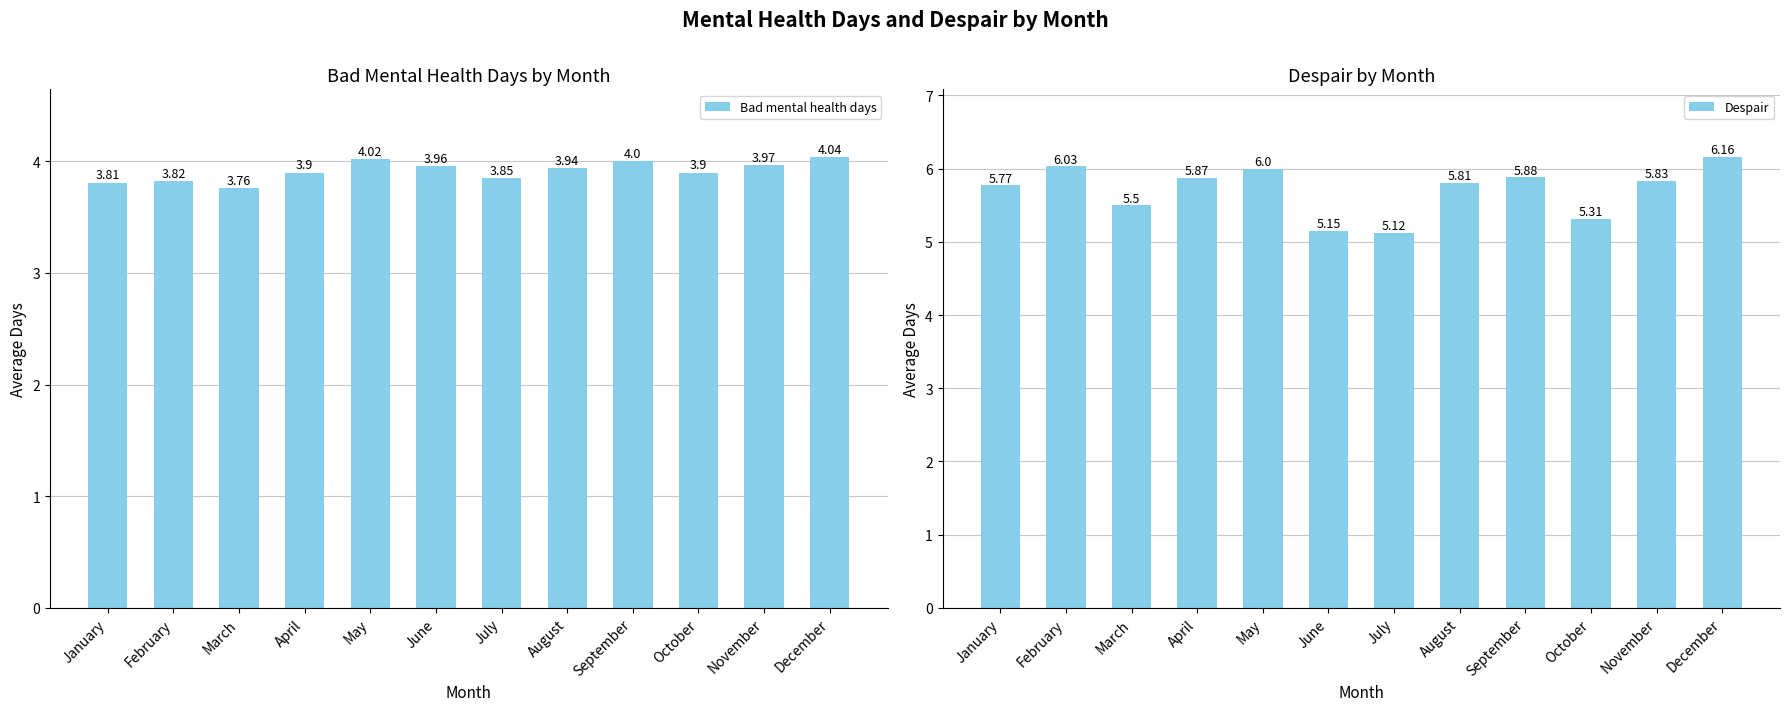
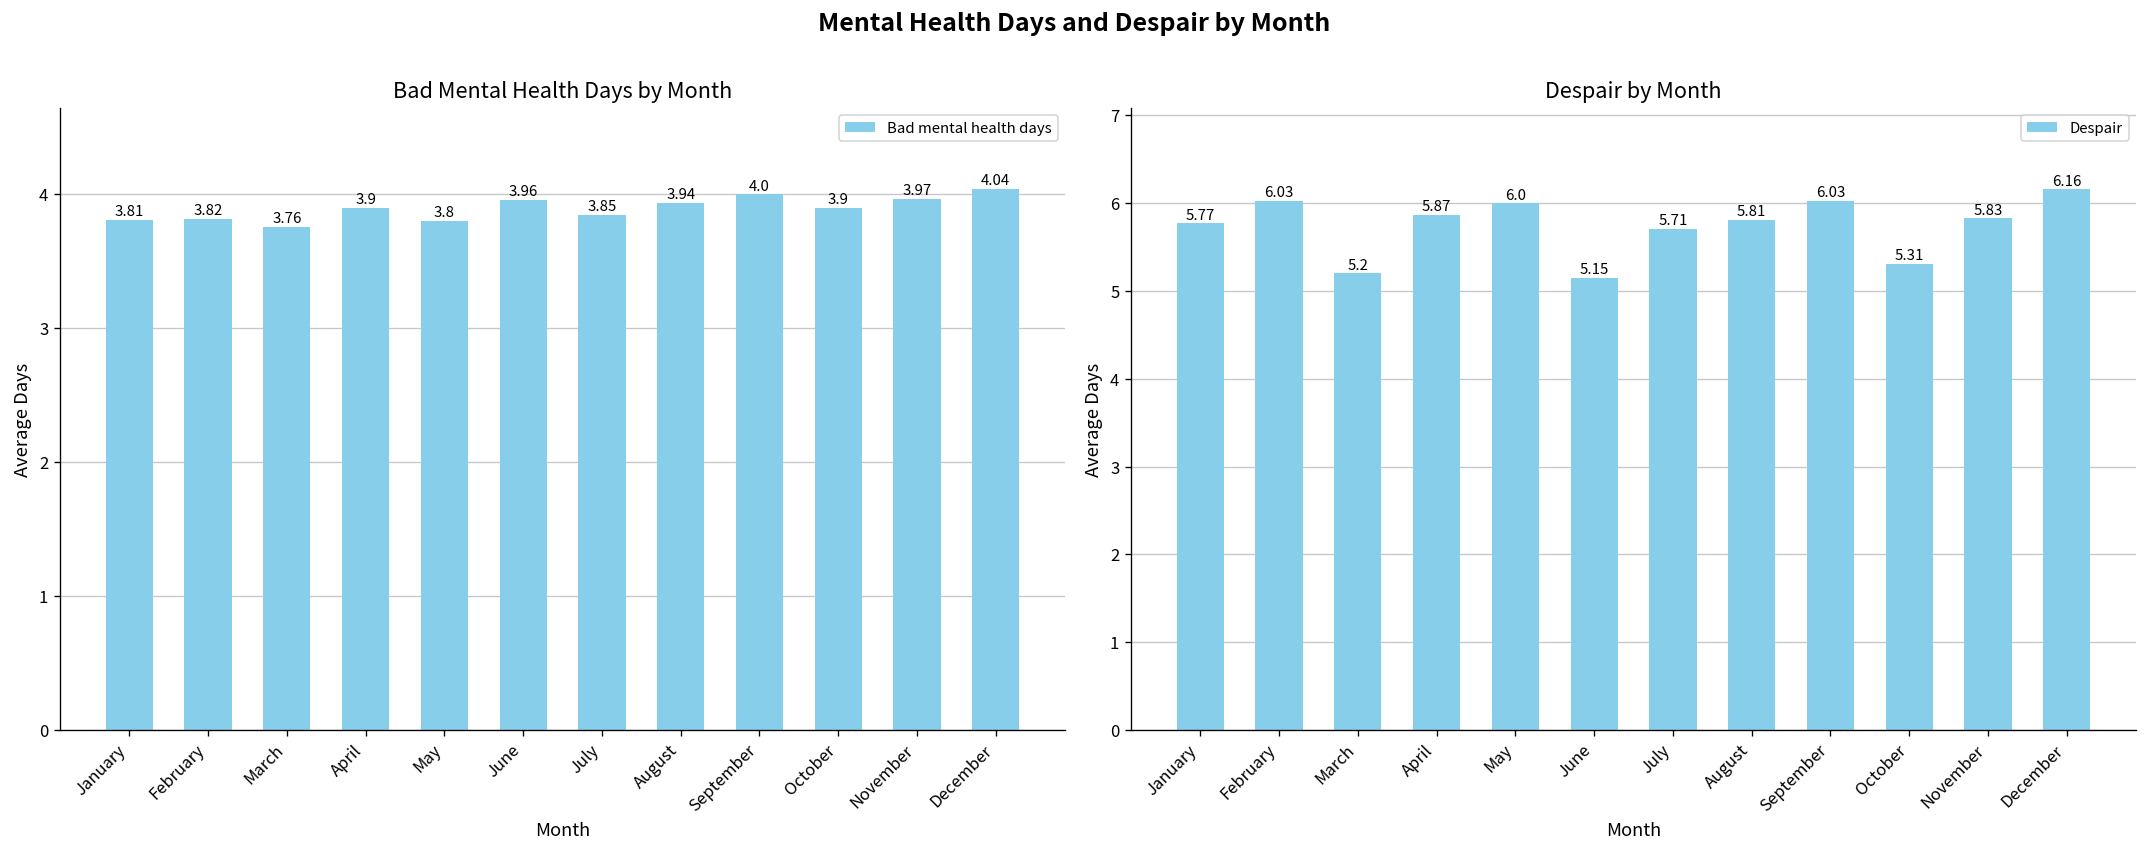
Bad Mental Health Days by Month, May: 4.02 -> 3.8
Despair by Month, March: 5.5 -> 5.2
Despair by Month, July: 5.12 -> 5.71
Despair by Month, September: 5.88 -> 6.03
